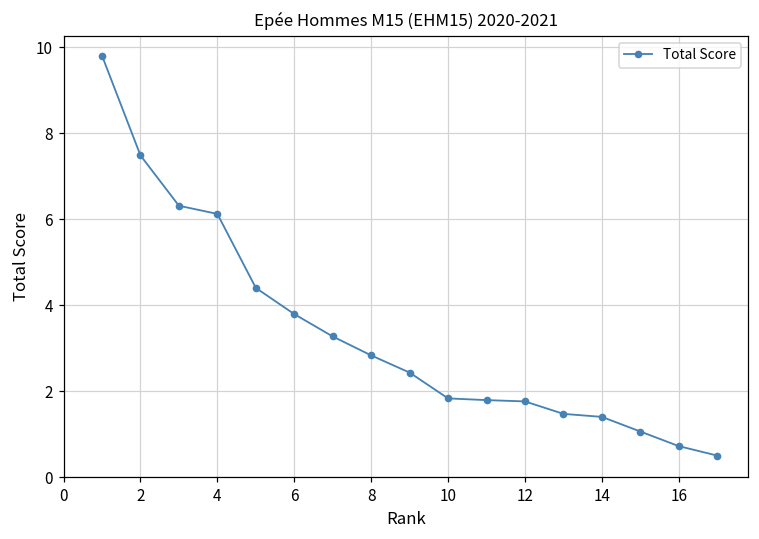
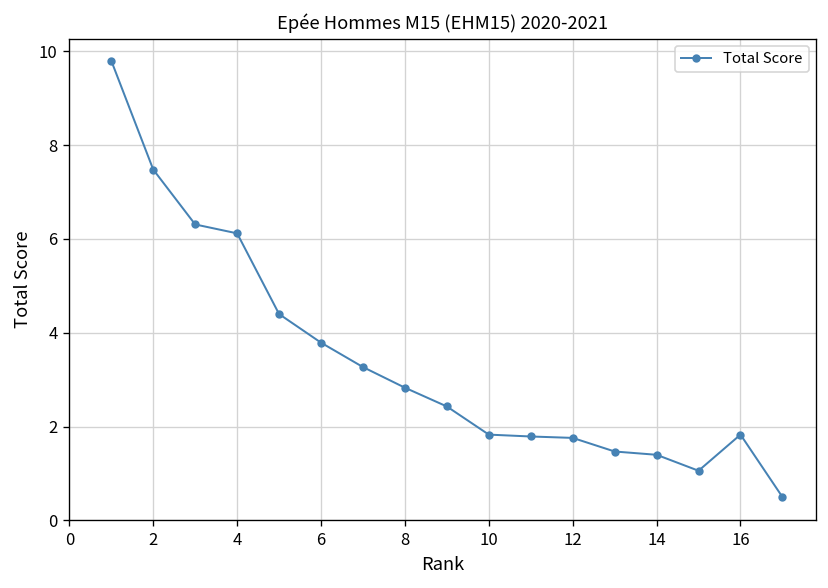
16: 0.7 -> 1.8
